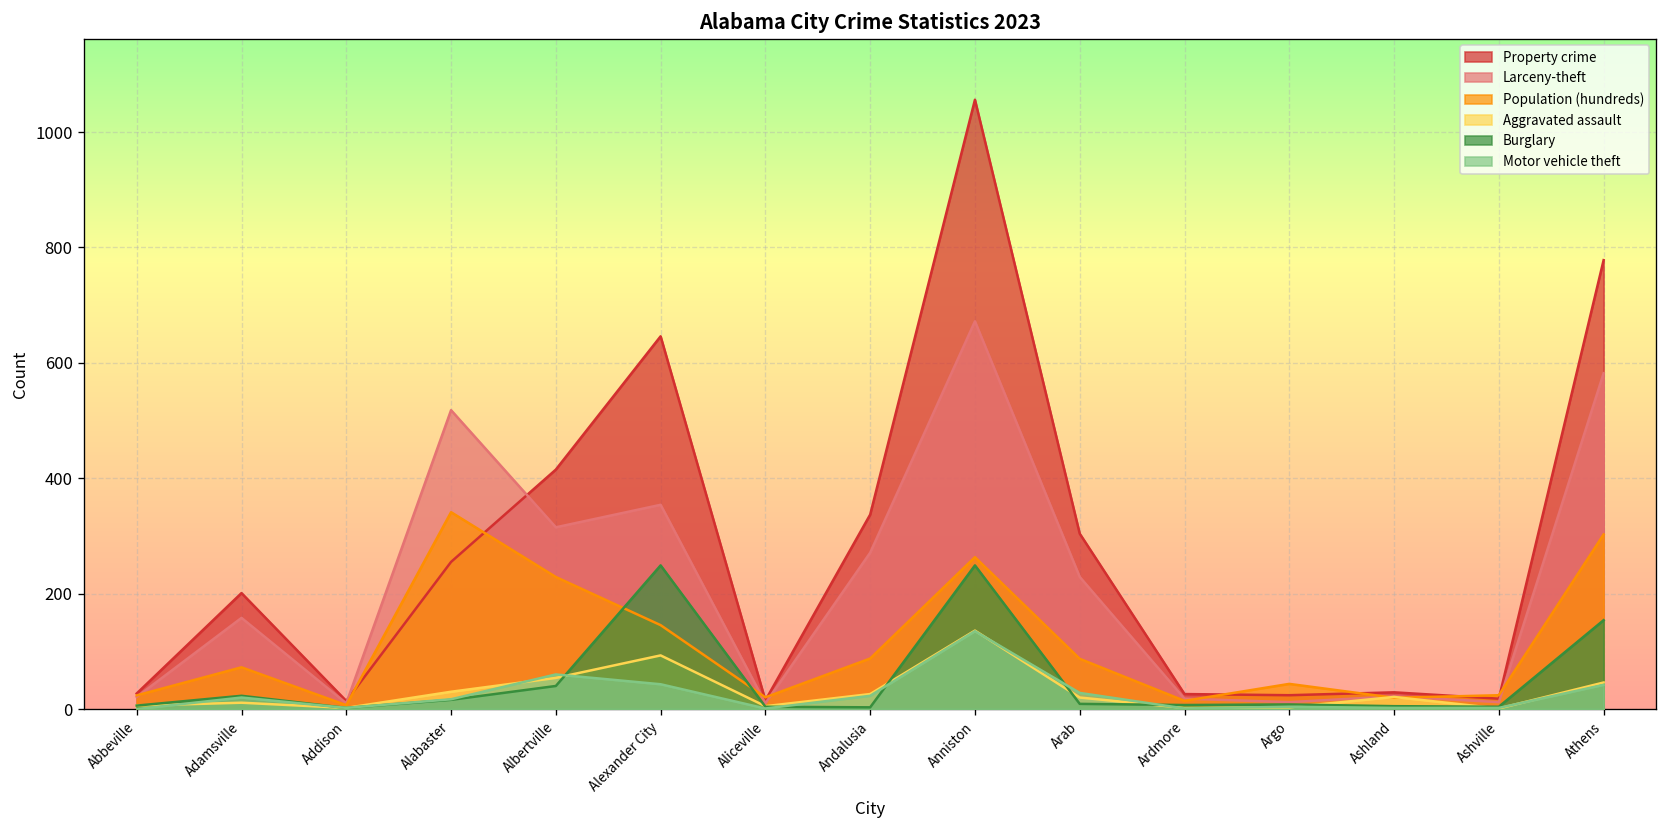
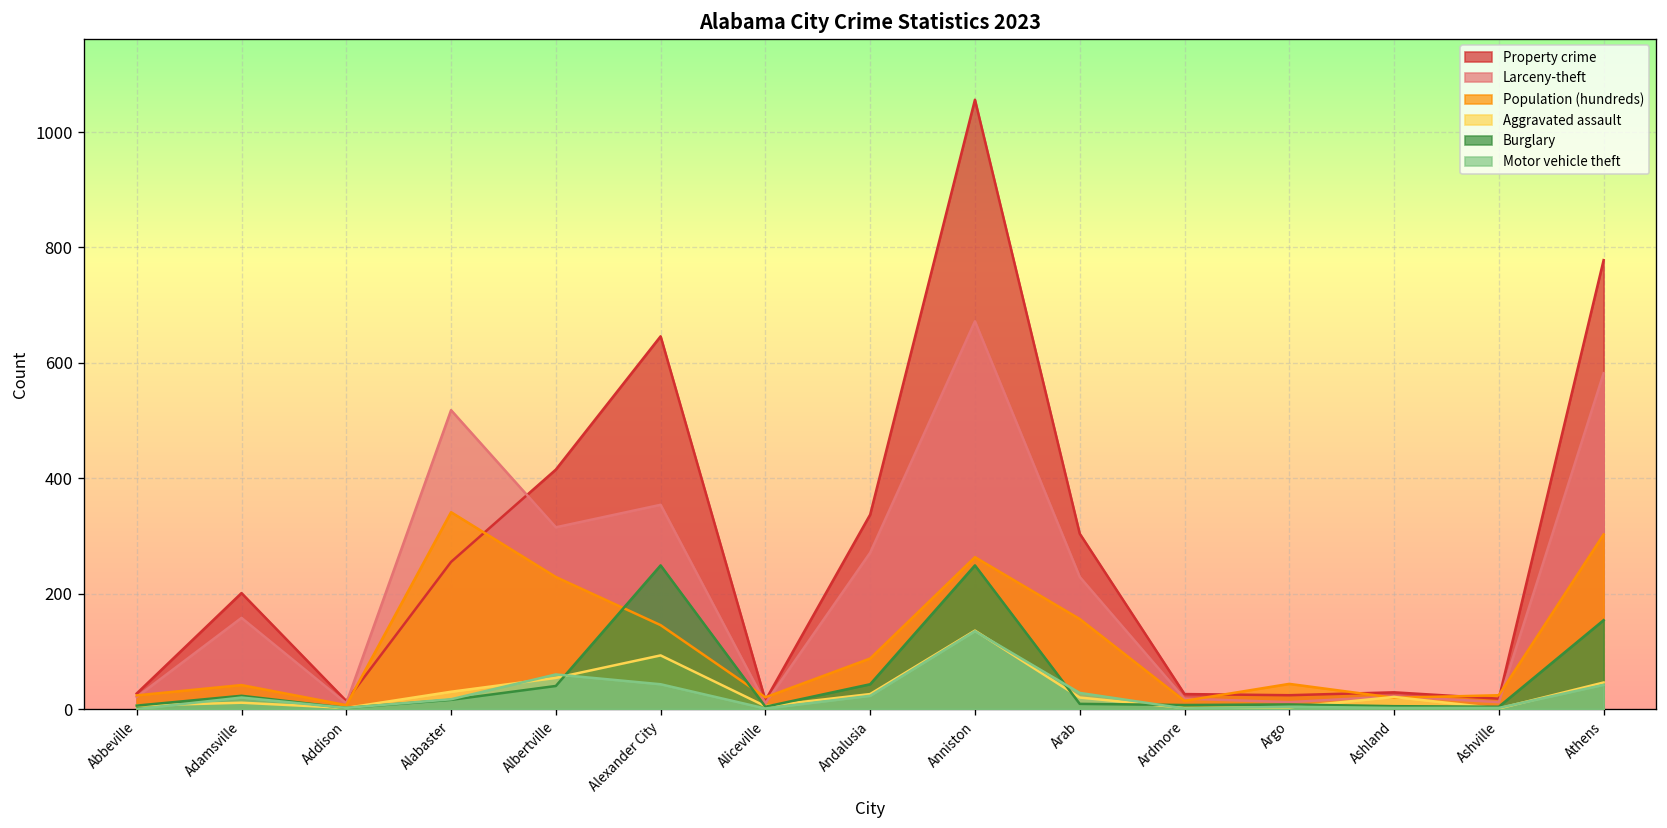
Population (hundreds), Adamsville: 70 -> 40
Burglary, Andalusia: 0 -> 40
Population (hundreds), Arab: 90 -> 160
